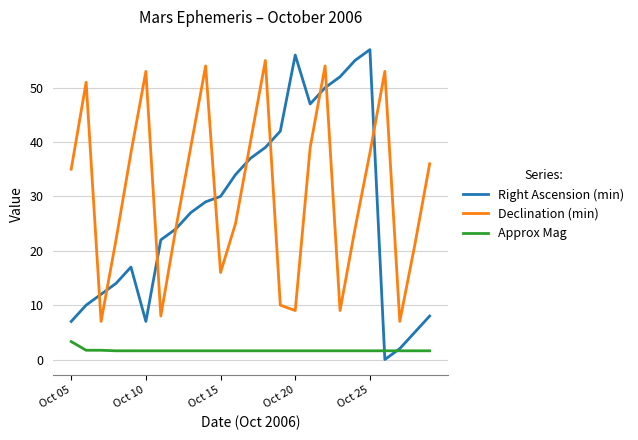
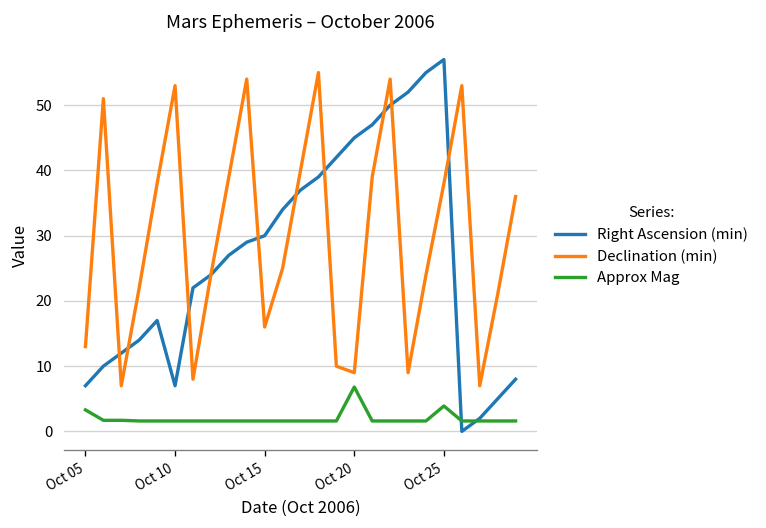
Declination (min), Oct 05: 35 -> 13
Right Ascension (min), Oct 20: 56 -> 45
Approx Mag, Oct 20: 2 -> 7
Approx Mag, Oct 25: 2 -> 4
